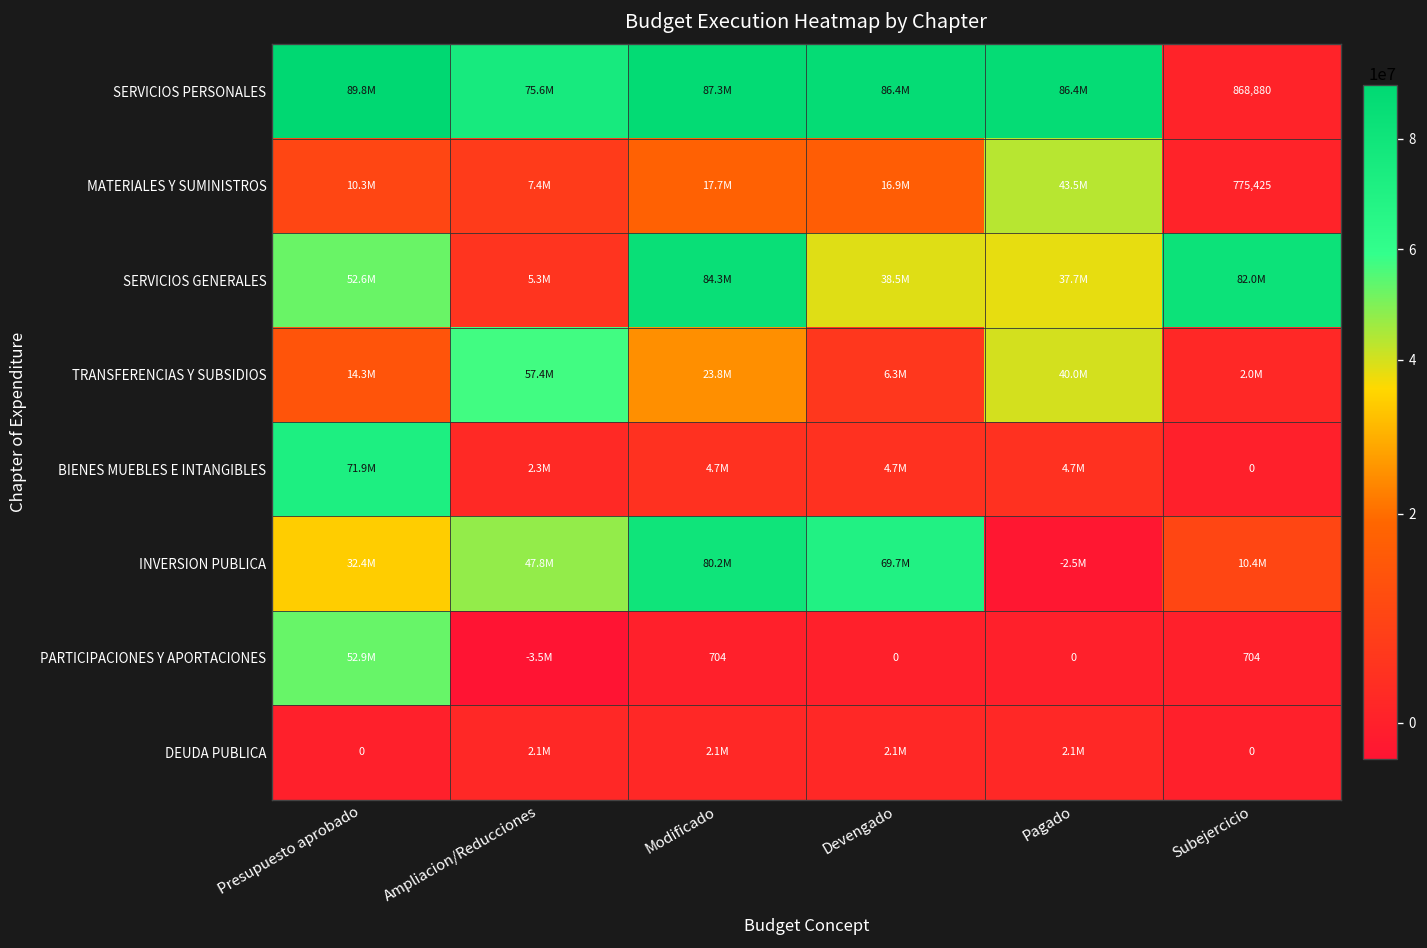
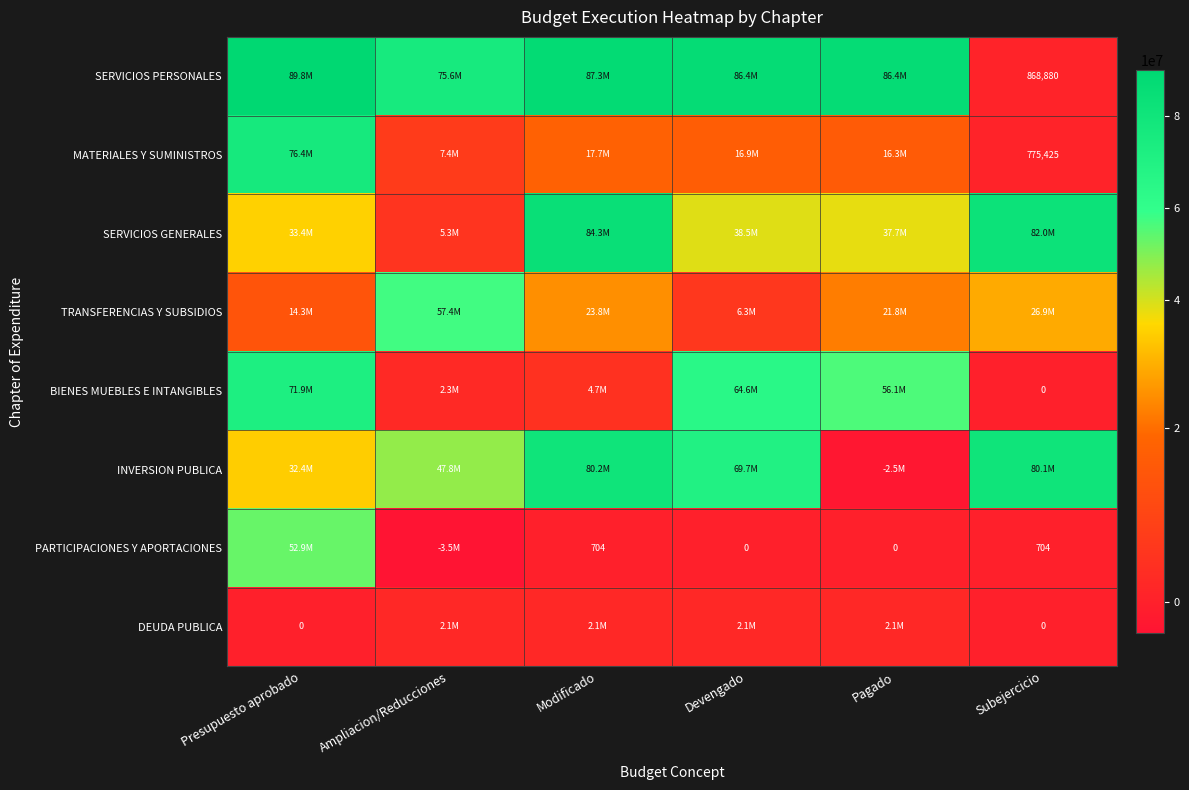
MATERIALES Y SUMINISTROS, Presupuesto aprobado: 10.3M -> 76.4M
MATERIALES Y SUMINISTROS, Pagado: 43.5M -> 16.3M
SERVICIOS GENERALES, Presupuesto aprobado: 52.6M -> 33.4M
TRANSFERENCIAS Y SUBSIDIOS, Pagado: 40.0M -> 21.8M
TRANSFERENCIAS Y SUBSIDIOS, Subejercicio: 2.0M -> 26.9M
BIENES MUEBLES E INTANGIBLES, Devengado: 4.7M -> 64.6M
BIENES MUEBLES E INTANGIBLES, Pagado: 4.7M -> 56.1M
INVERSION PUBLICA, Subejercicio: 10.4M -> 80.1M
